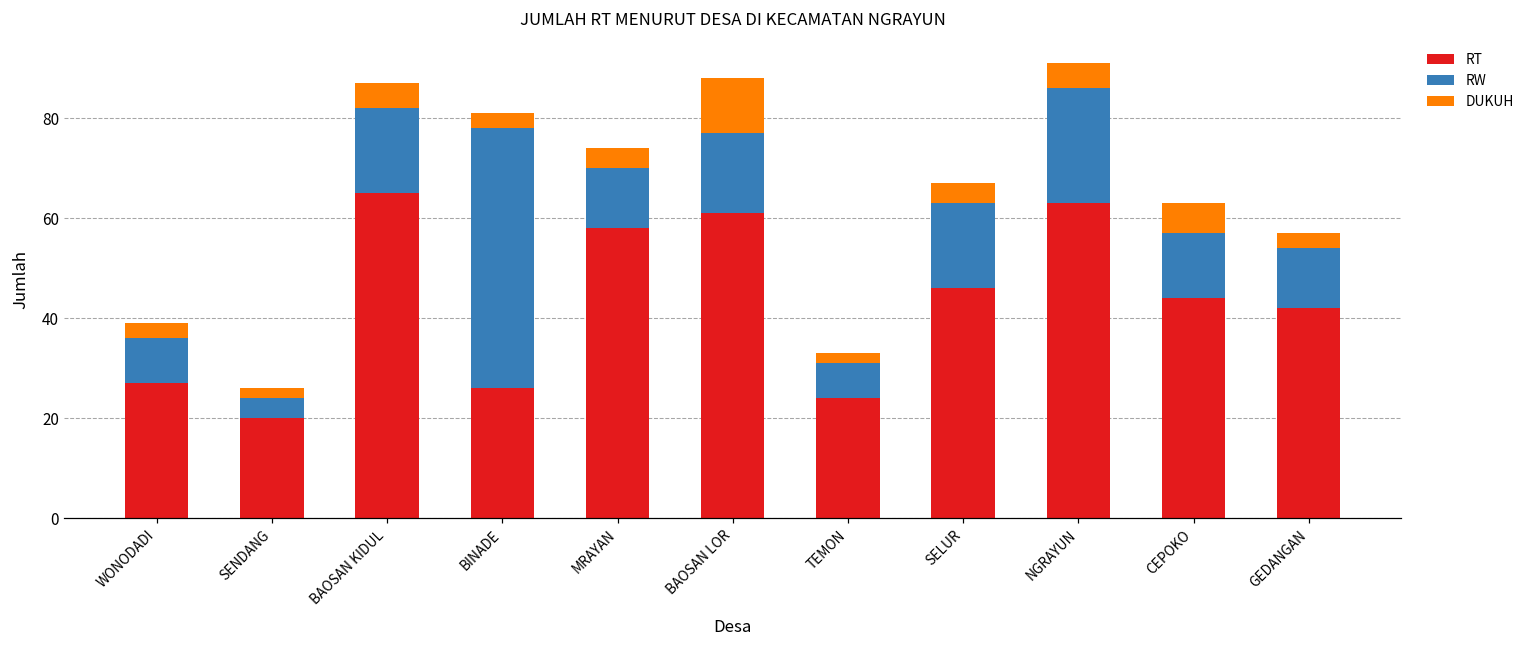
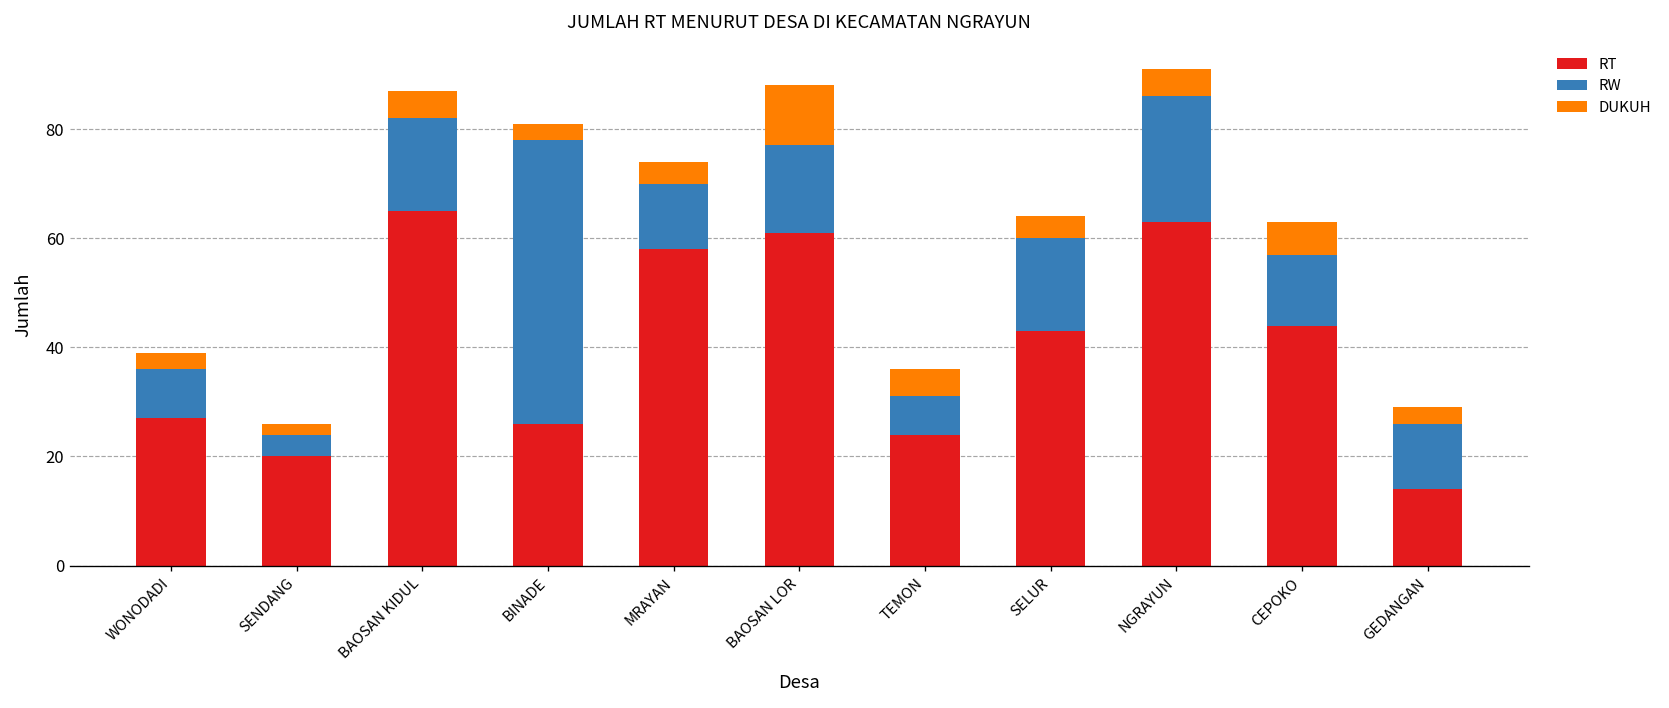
DUKUH, TEMON: 2 -> 5
RT, SELUR: 46 -> 43
RT, GEDANGAN: 42 -> 14
